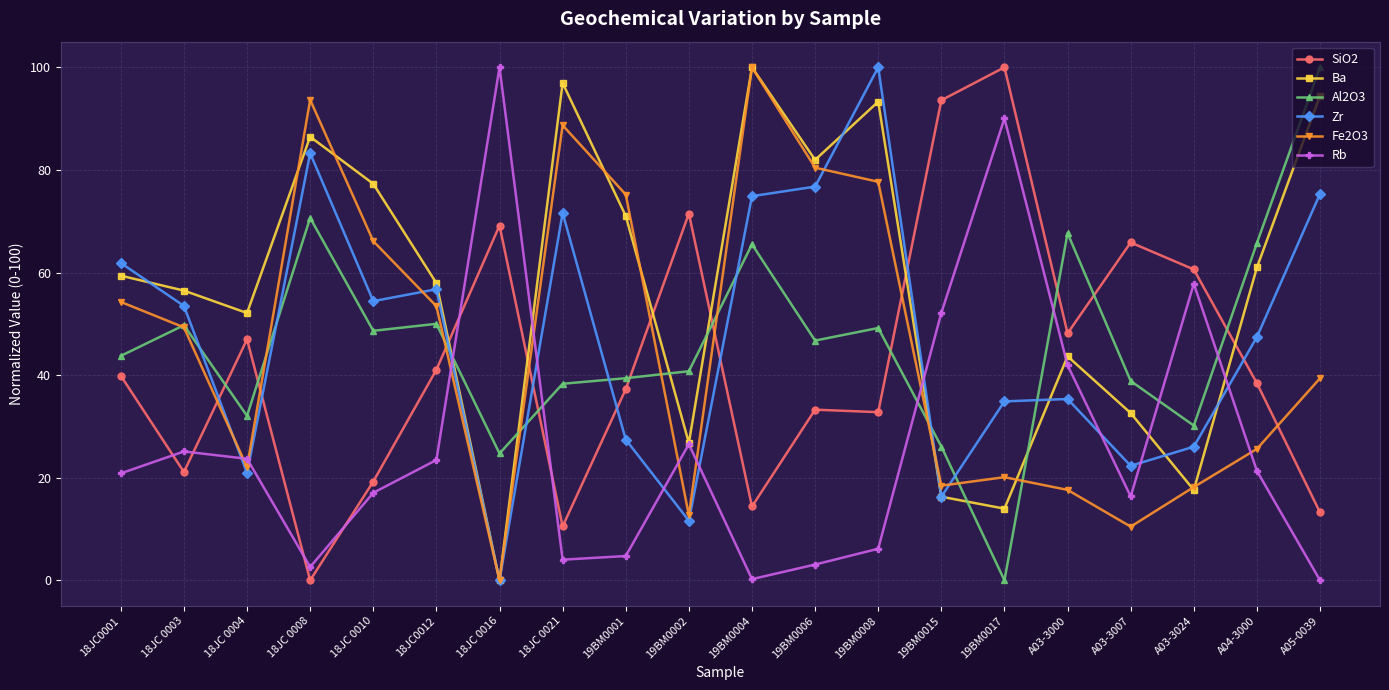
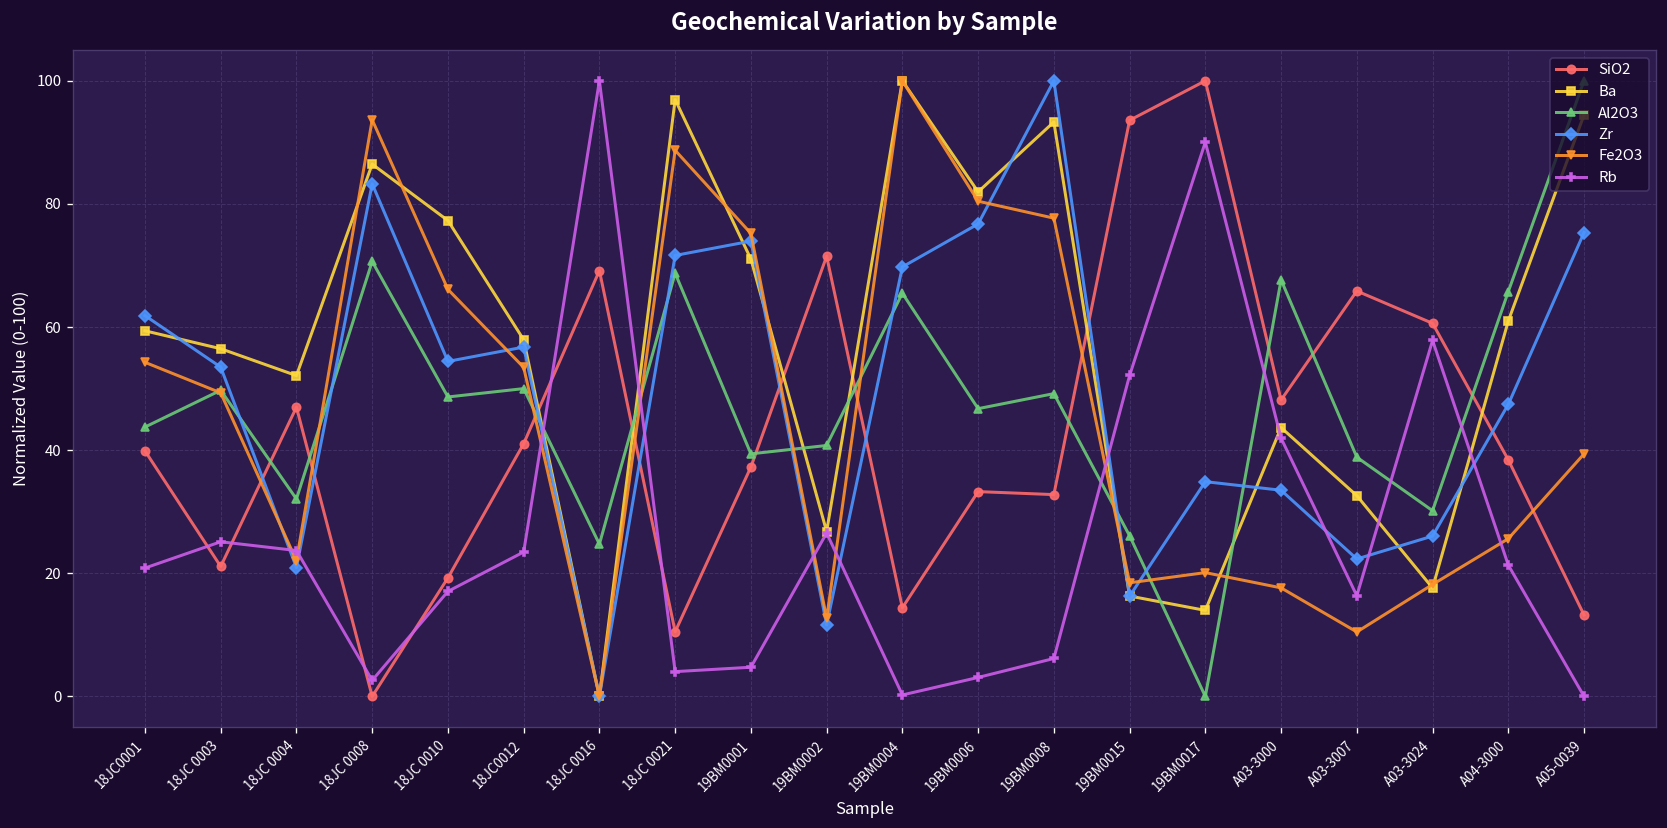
Al2O3, 18JC 0021: 38 -> 69
Zr, 19BM0001: 27 -> 74
Zr, 19BM0004: 75 -> 70
Zr, A03-3000: 35 -> 33
